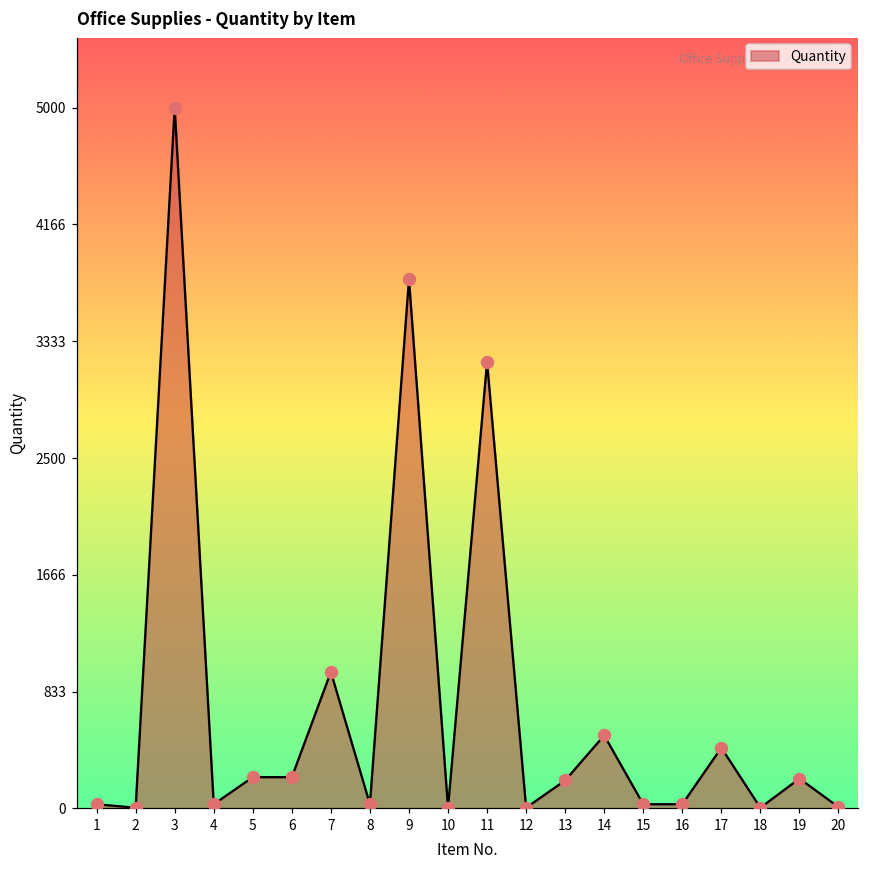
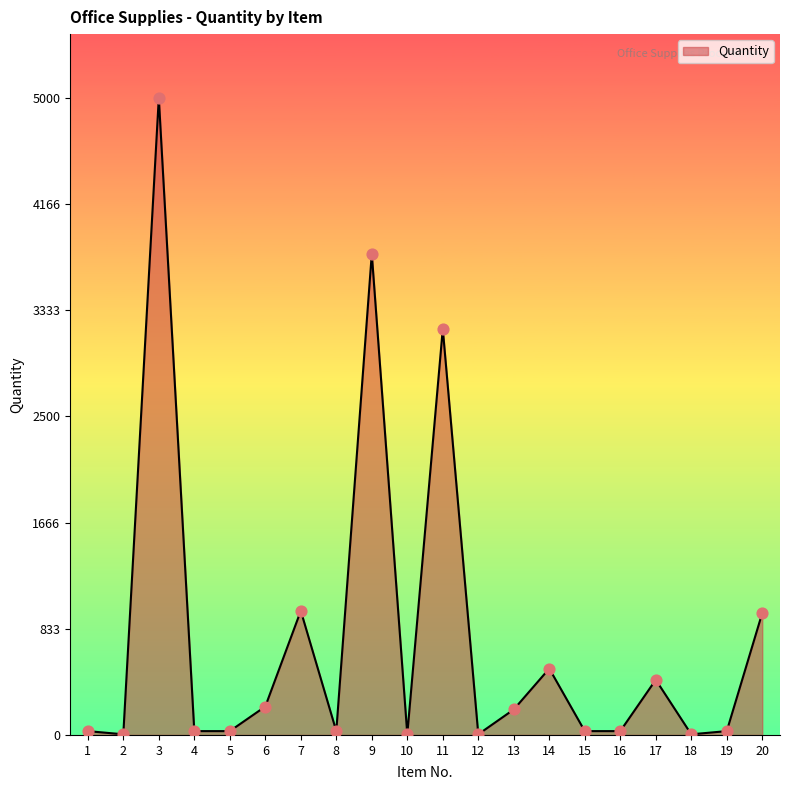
5: 220 -> 30
19: 210 -> 30
20: 10 -> 960
